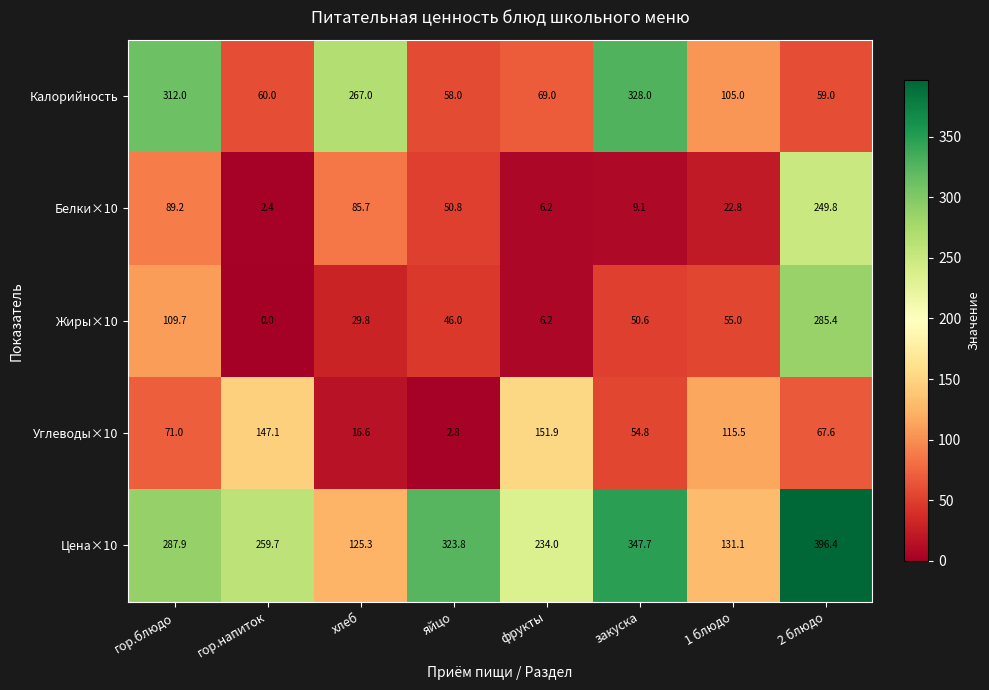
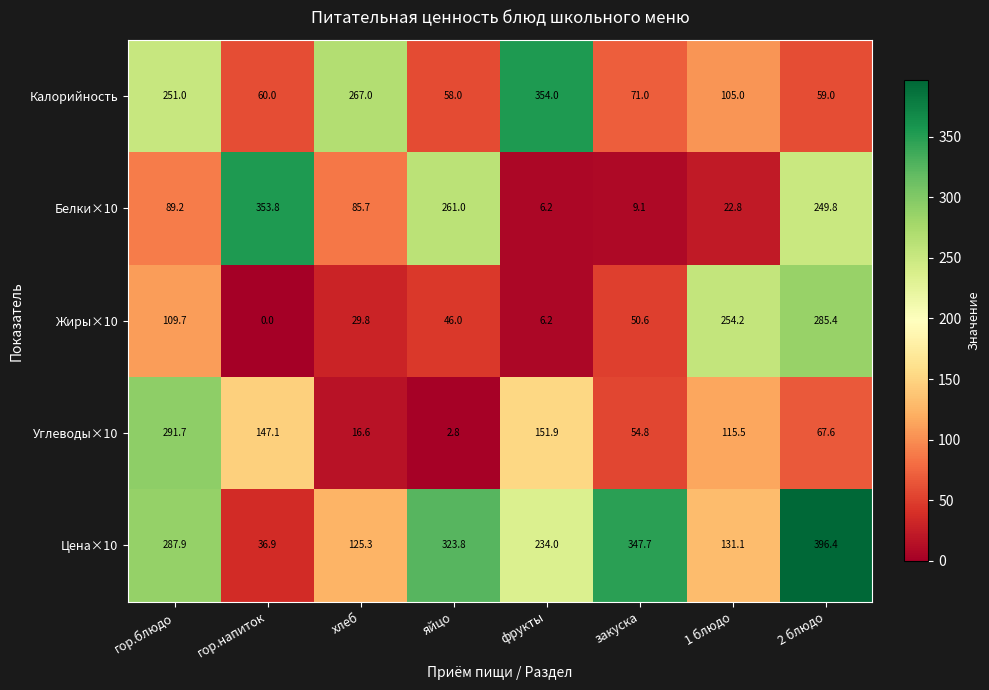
Калорийность, гор.блюдо: 312.0 -> 251.0
Калорийность, фрукты: 69.0 -> 354.0
Калорийность, закуска: 328.0 -> 71.0
Белки×10, гор.напиток: 2.4 -> 353.8
Белки×10, яйцо: 50.8 -> 261.0
Жиры×10, 1 блюдо: 55.0 -> 254.2
Углеводы×10, гор.блюдо: 71.0 -> 291.7
Цена×10, гор.напиток: 259.7 -> 36.9
